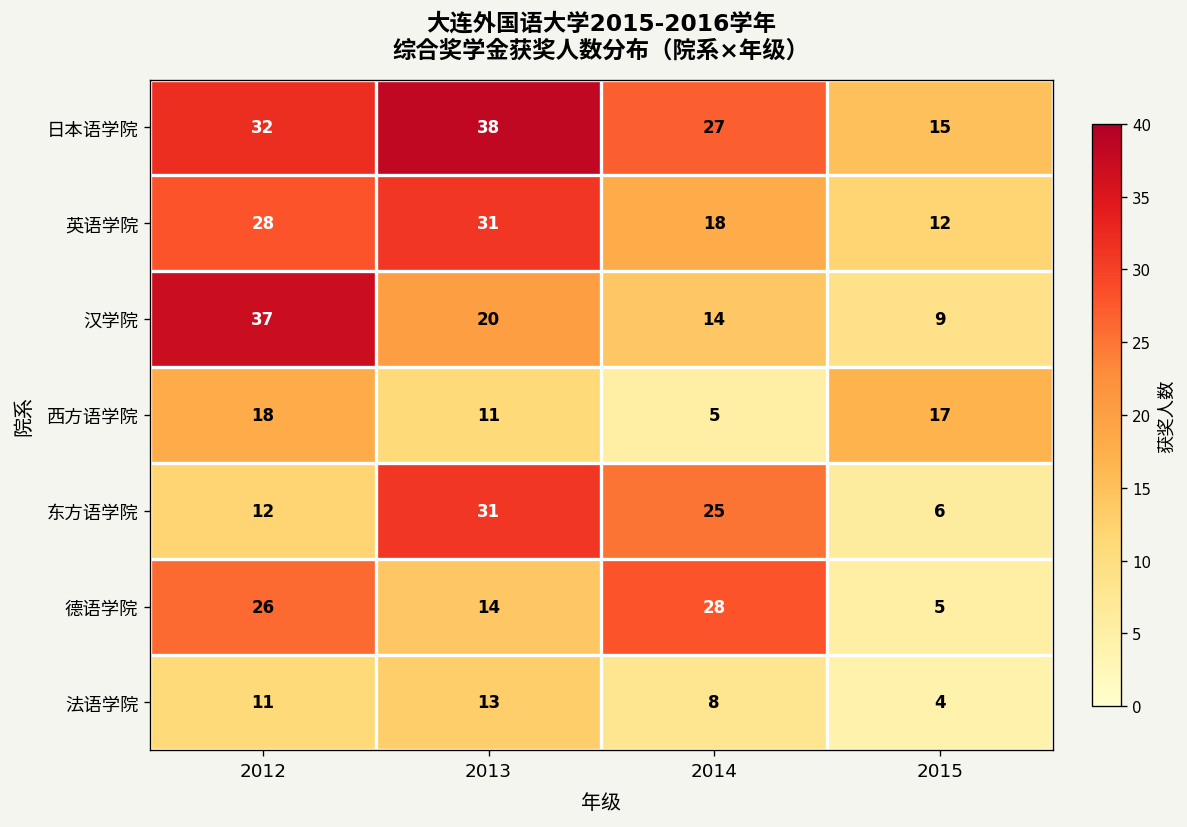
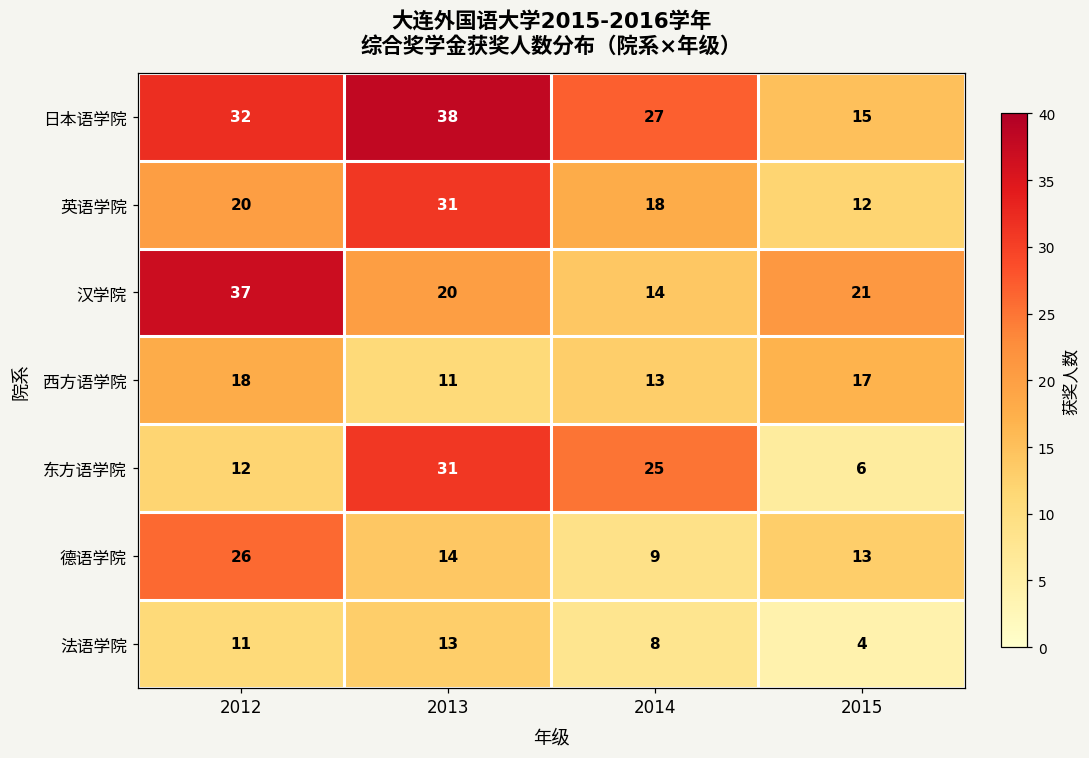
英语学院, 2012: 28 -> 20
汉学院, 2015: 9 -> 21
西方语学院, 2014: 5 -> 13
德语学院, 2014: 28 -> 9
德语学院, 2015: 5 -> 13
